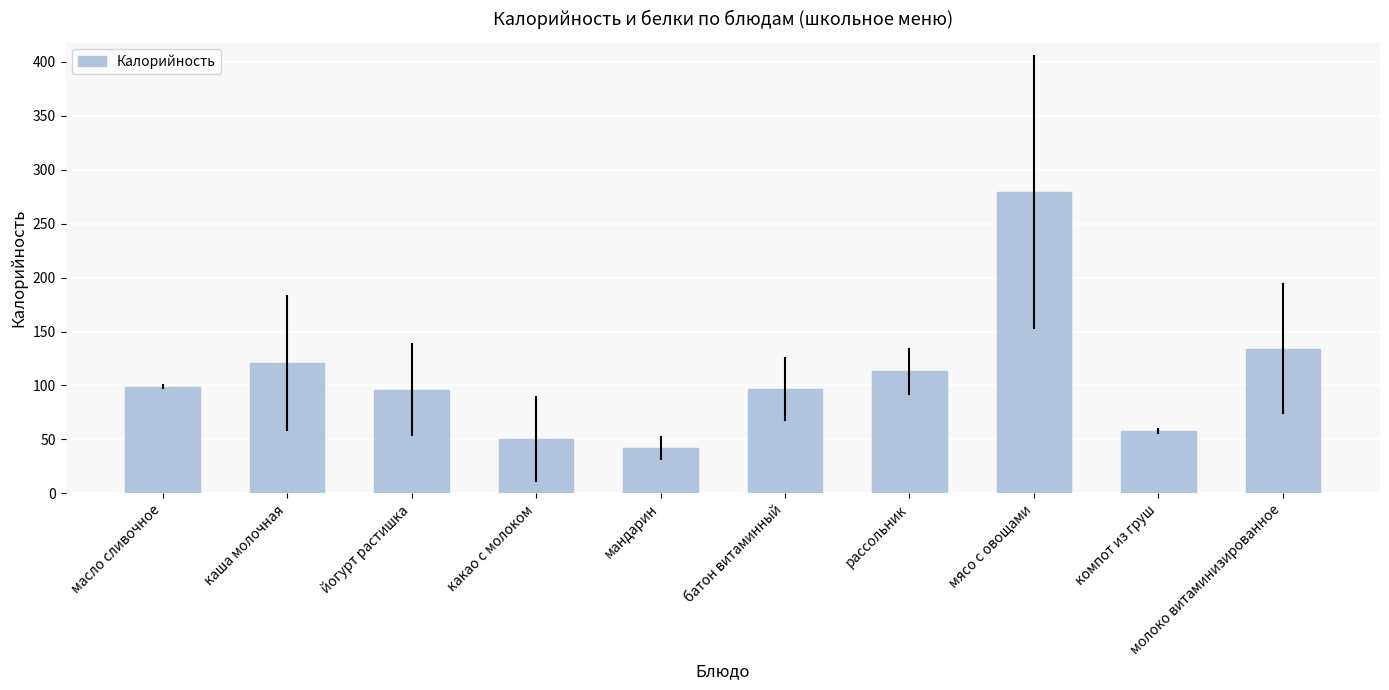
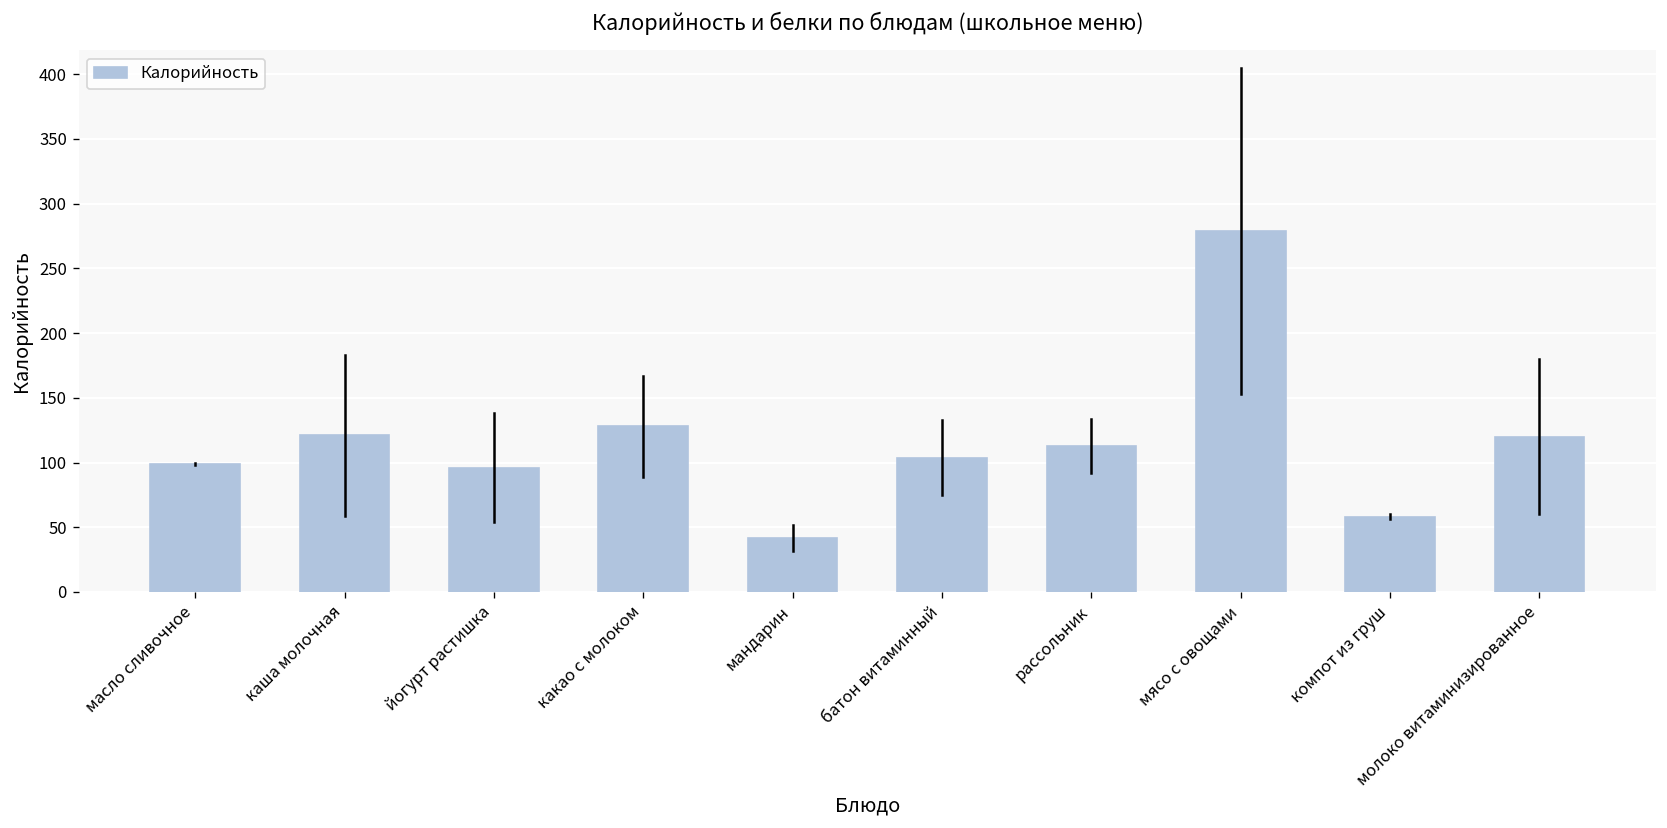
Калорийность, какао с молоком: 50 -> 128
Калорийность, батон витаминный: 97 -> 104
Калорийность, молоко витаминизированное: 134 -> 120
